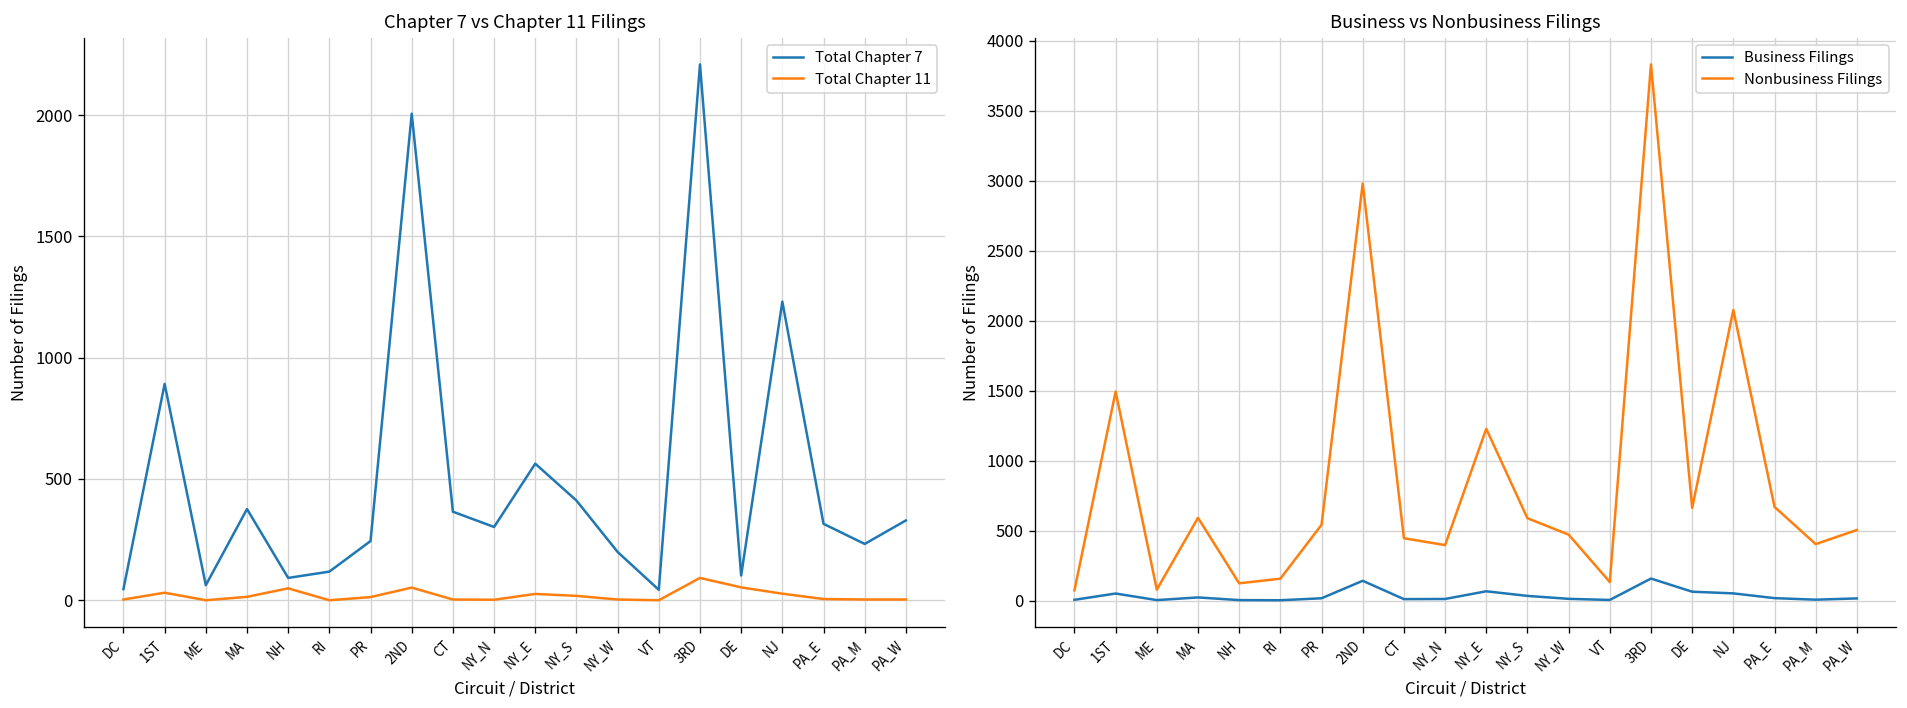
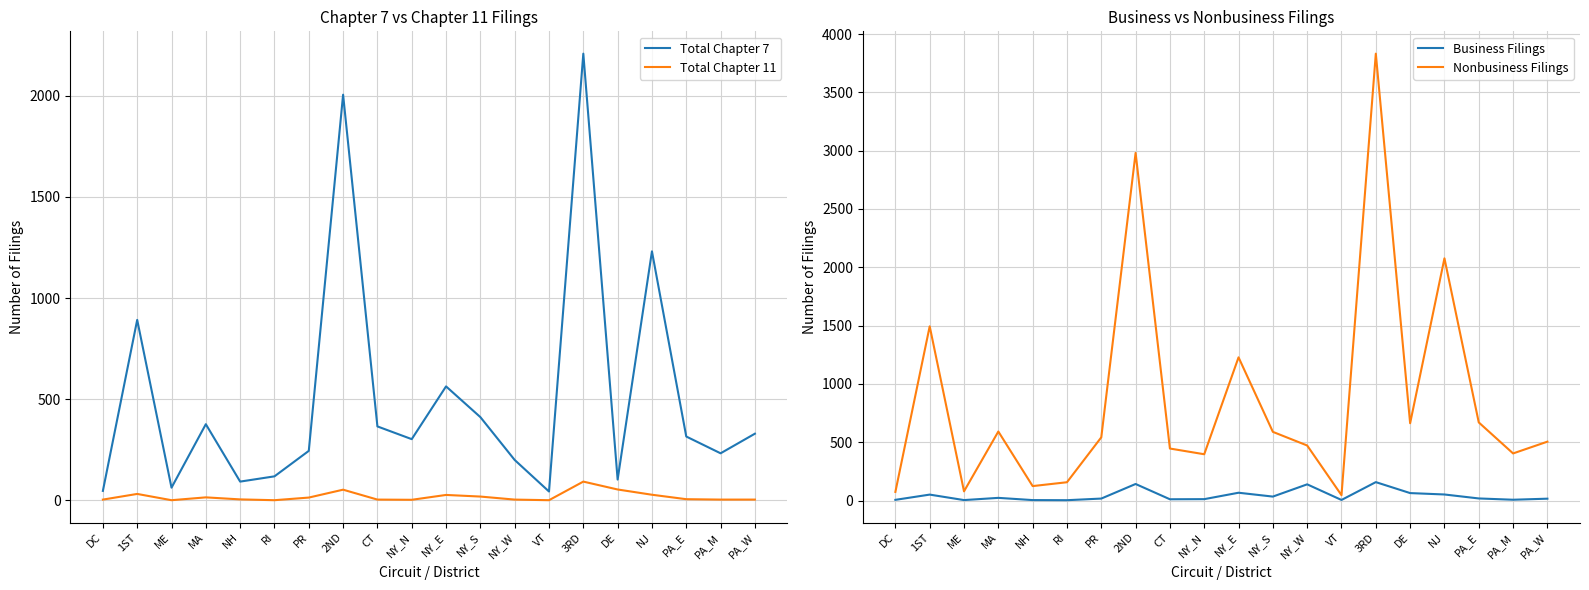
Chapter 7 vs Chapter 11 Filings, Total Chapter 11, NH: 50 -> 0
Business vs Nonbusiness Filings, Business Filings, NY_W: 10 -> 140
Business vs Nonbusiness Filings, Nonbusiness Filings, VT: 130 -> 50
